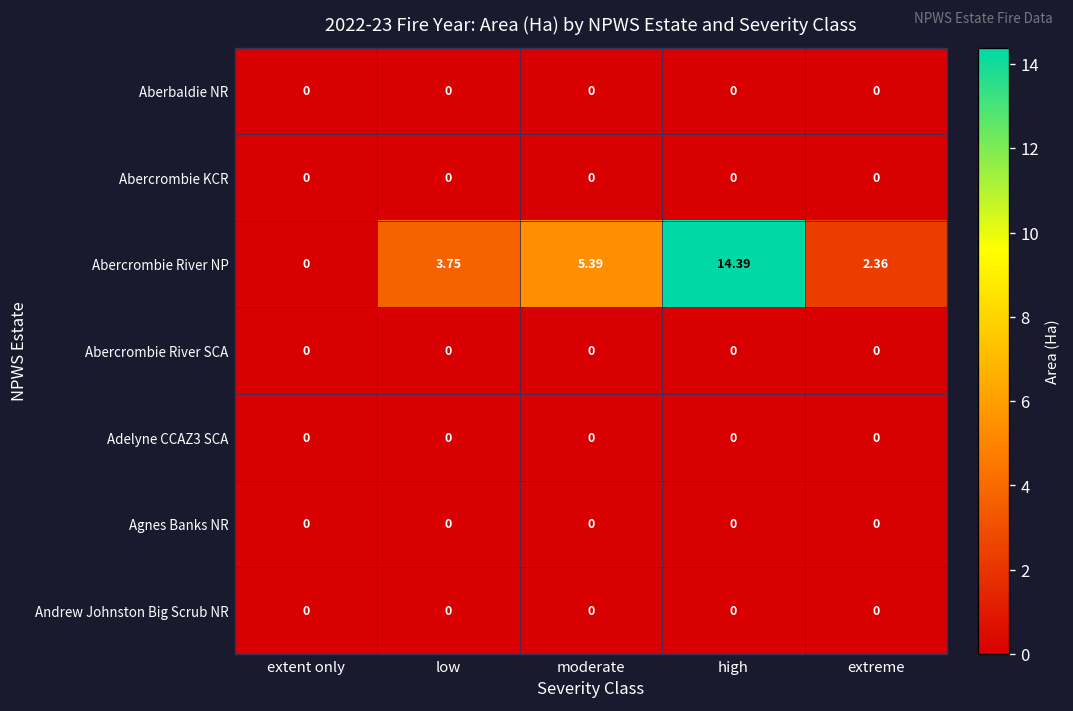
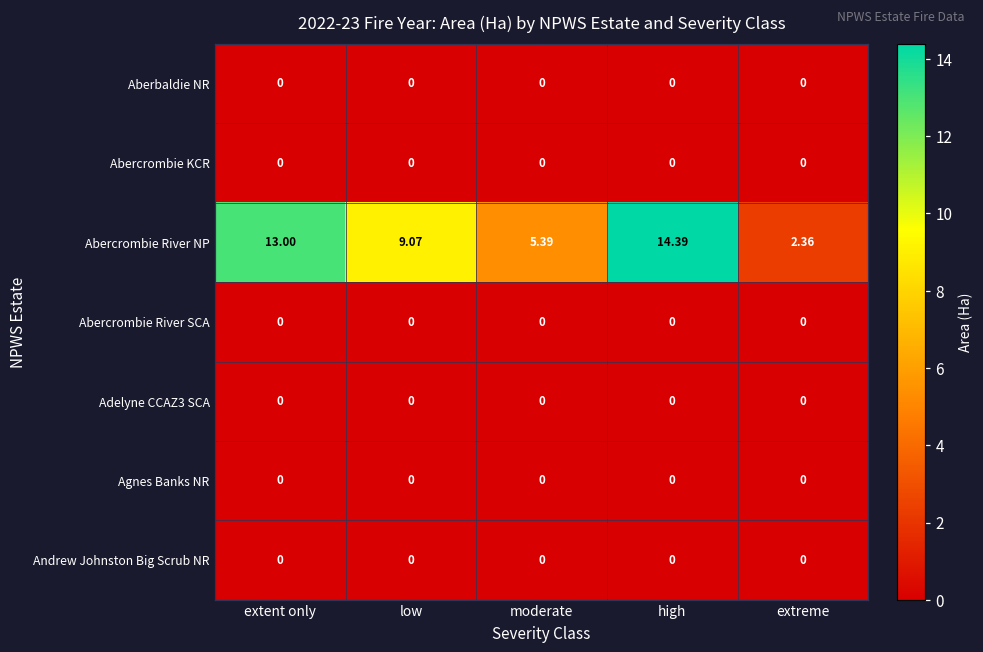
Abercrombie River NP, extent only: 0 -> 13.00
Abercrombie River NP, low: 3.75 -> 9.07
